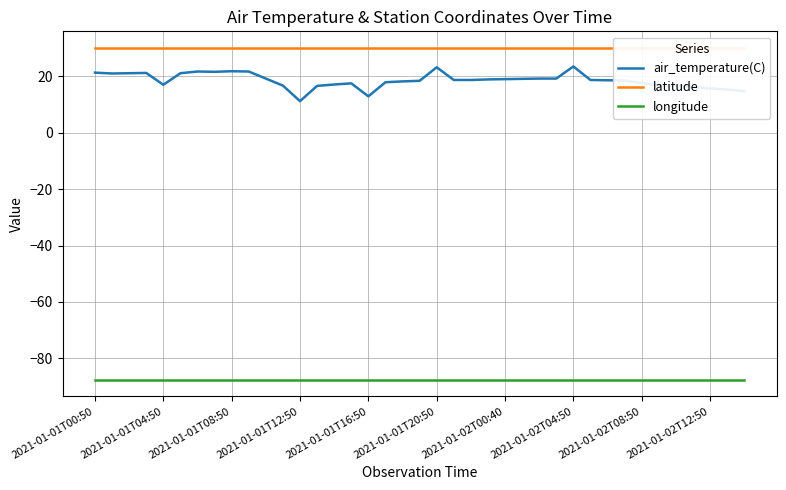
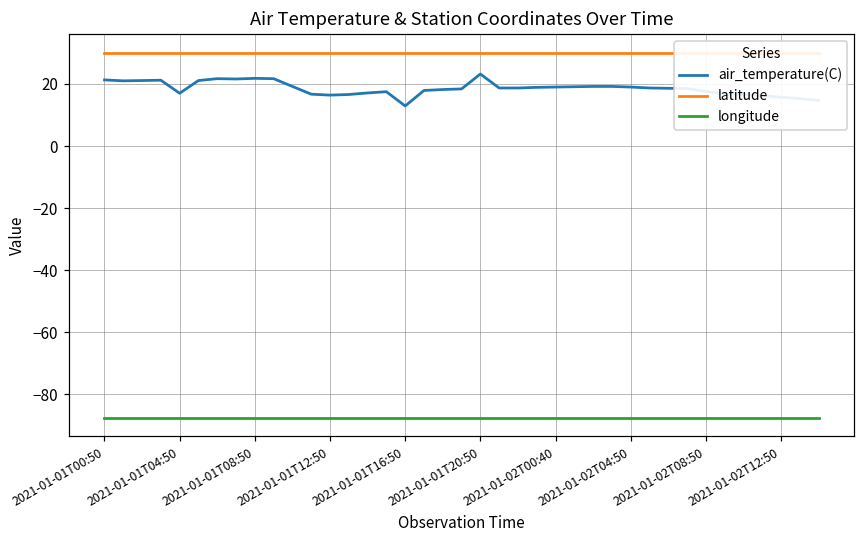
air_temperature(C), 2021-01-01T12:50: 11 -> 16
air_temperature(C), 2021-01-02T04:50: 24 -> 19
